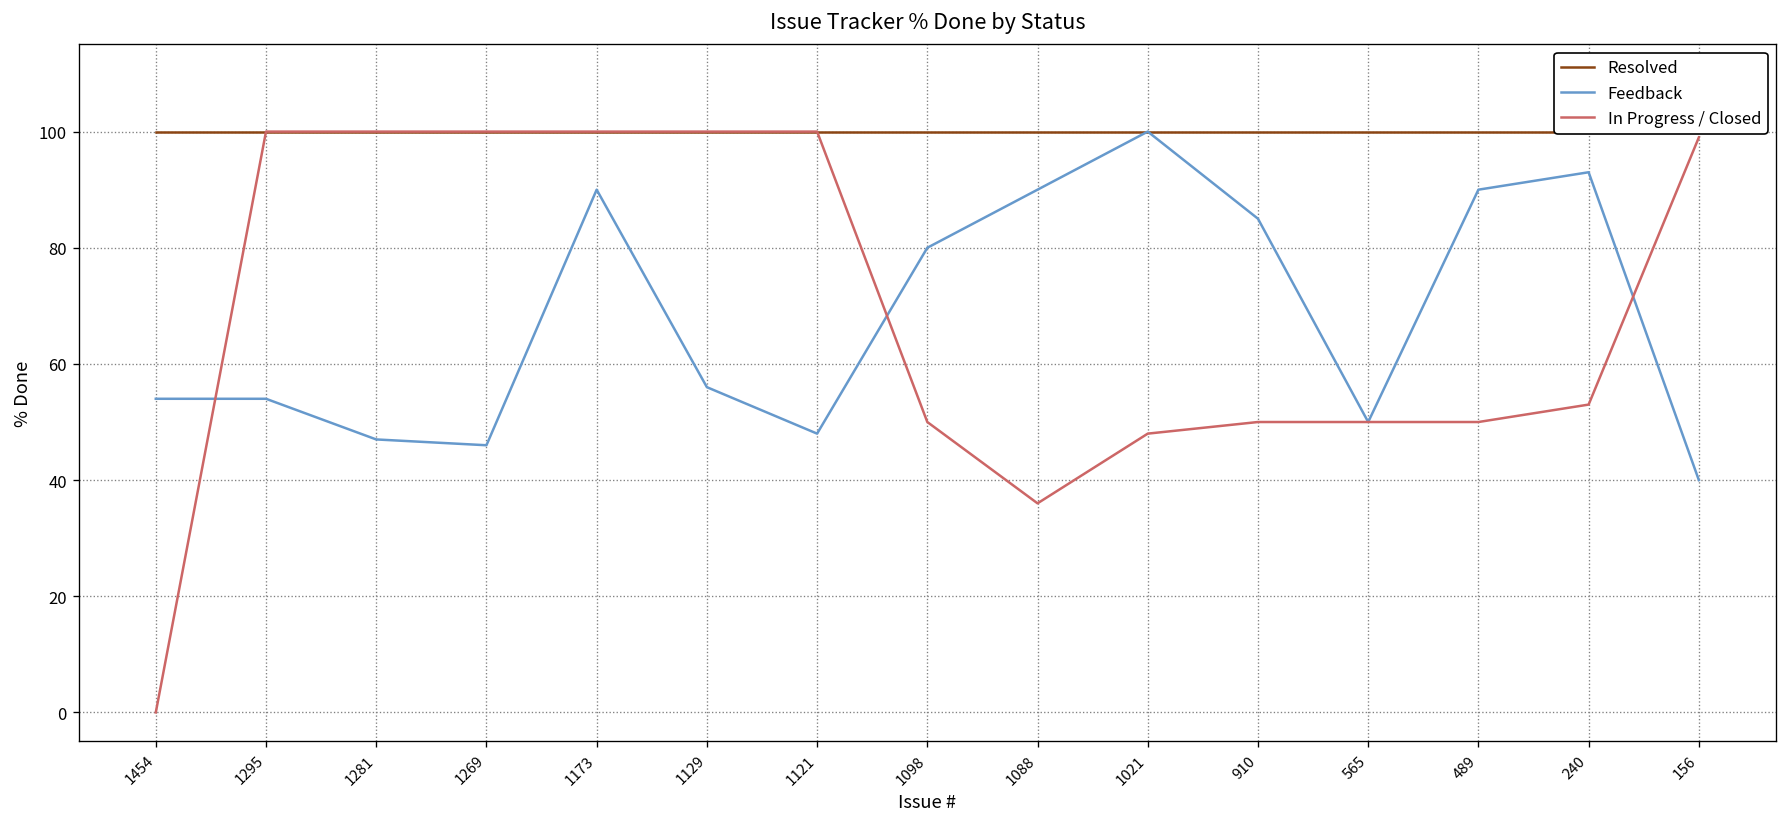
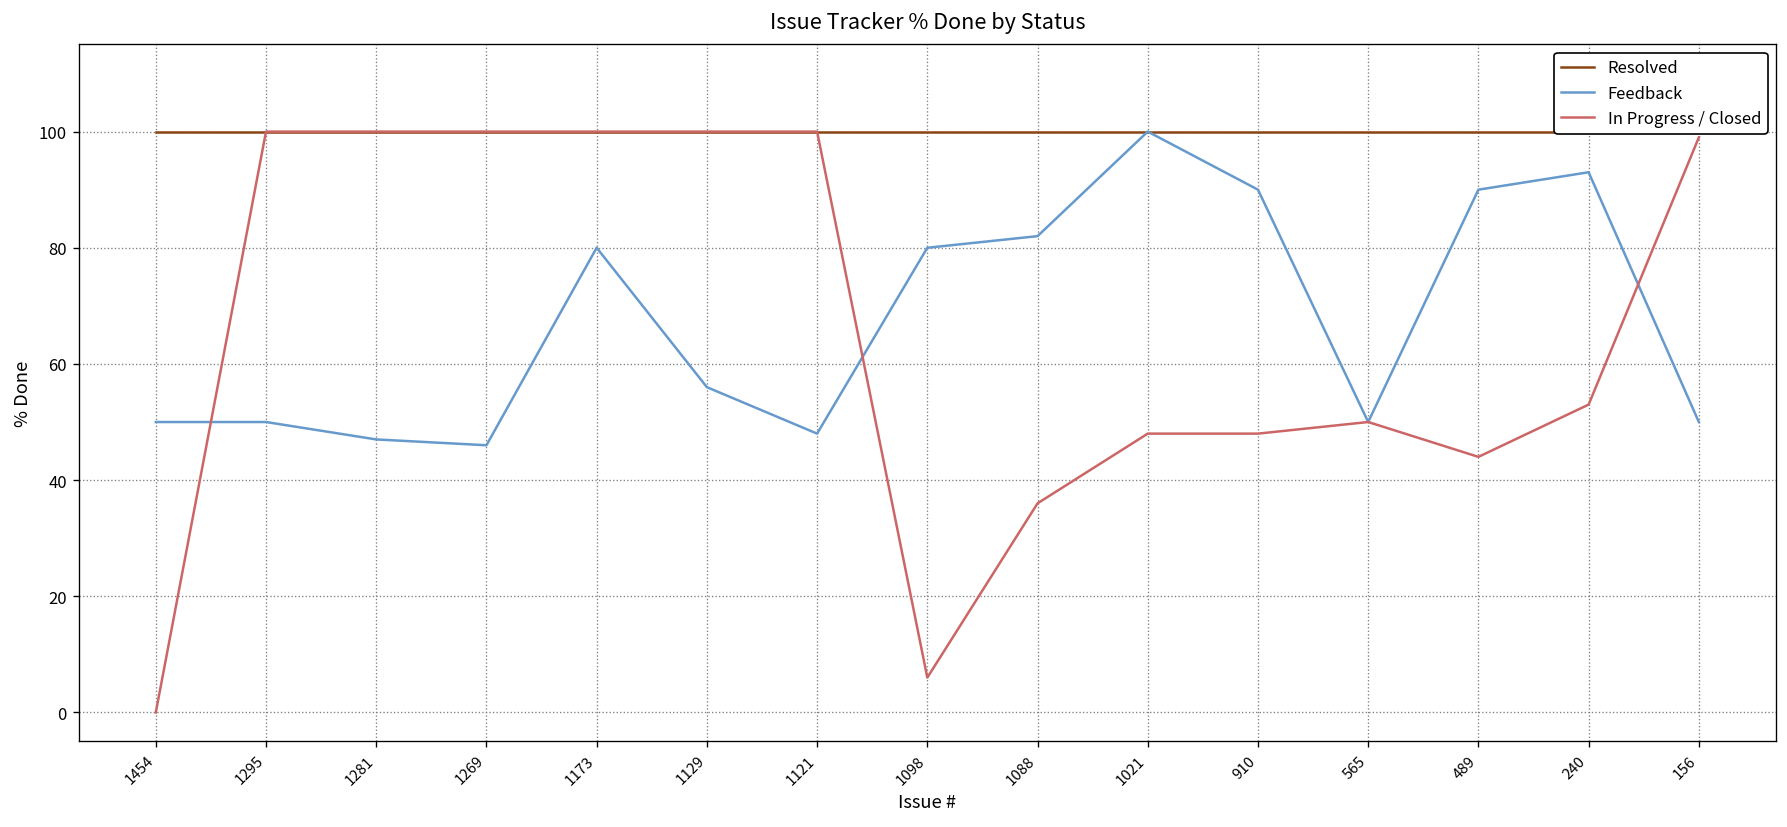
Feedback, 1454: 54 -> 50
Feedback, 1295: 54 -> 50
Feedback, 1173: 90 -> 80
In Progress / Closed, 1098: 50 -> 6
Feedback, 1088: 90 -> 82
Feedback, 910: 85 -> 90
In Progress / Closed, 910: 50 -> 48
In Progress / Closed, 489: 50 -> 44
Feedback, 156: 40 -> 50
